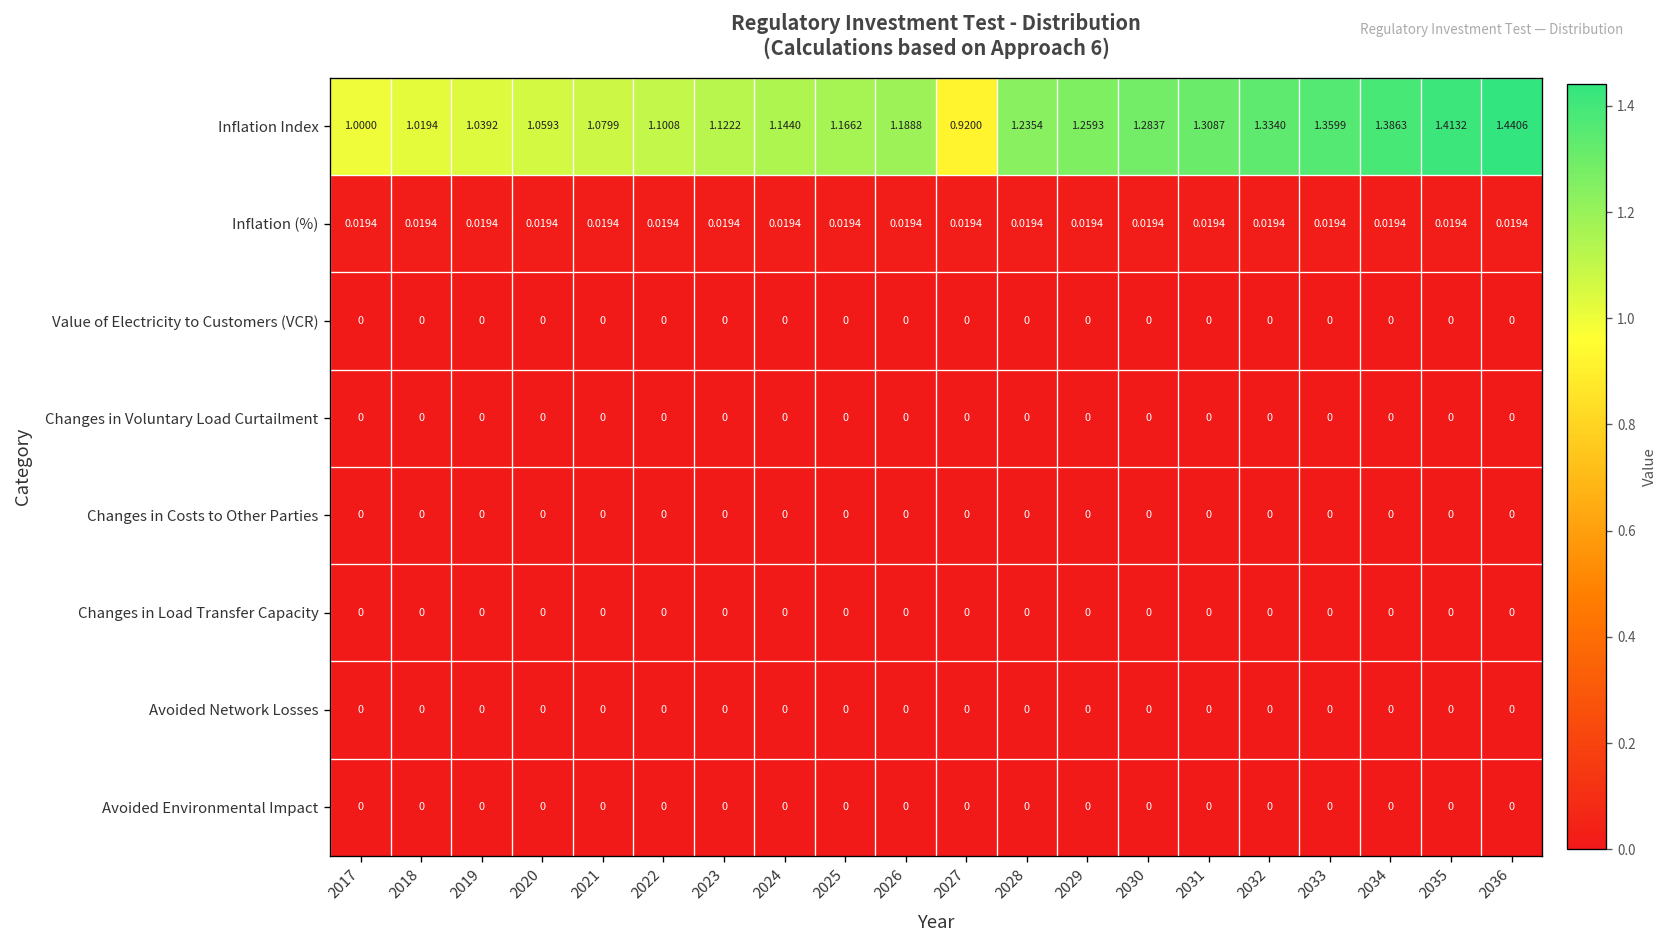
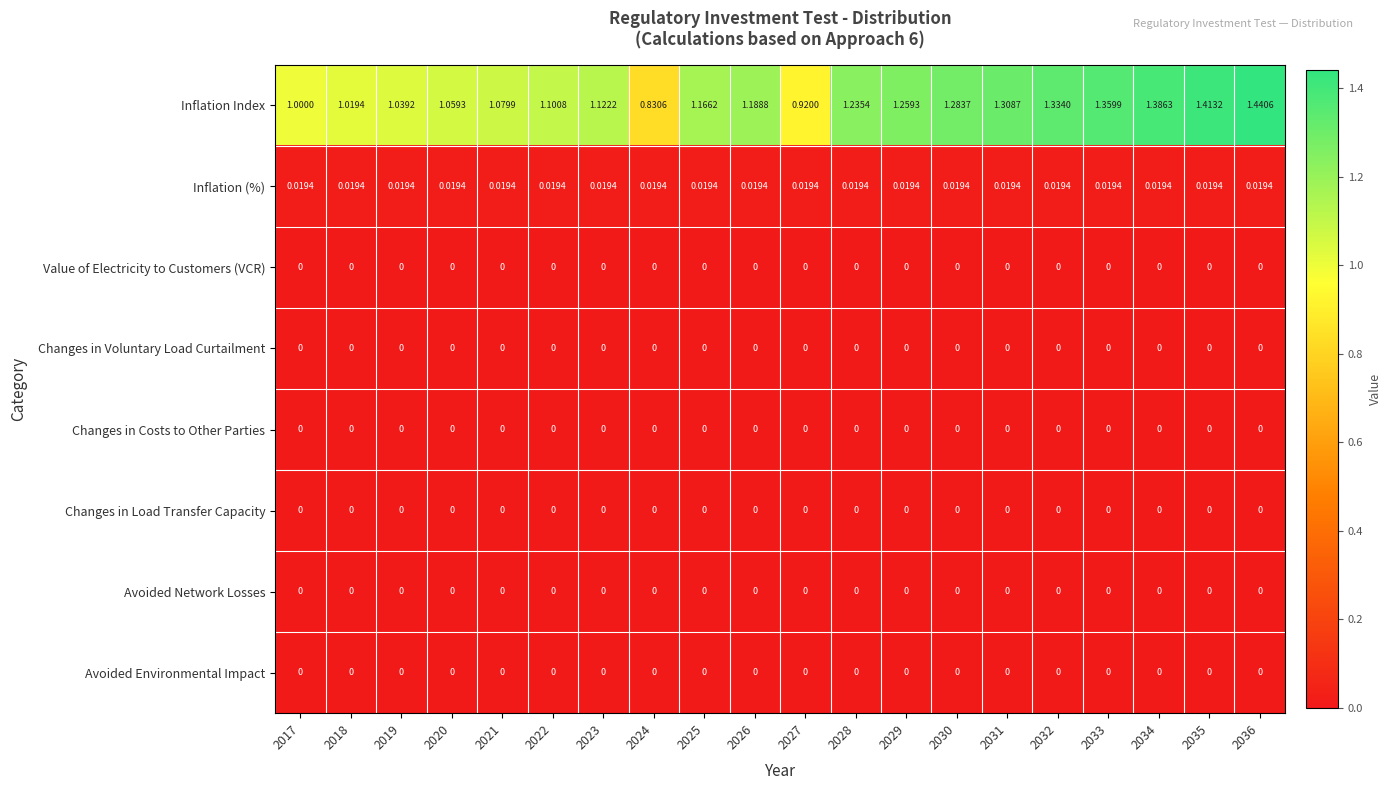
Inflation Index, 2024: 1.1440 -> 0.8306
